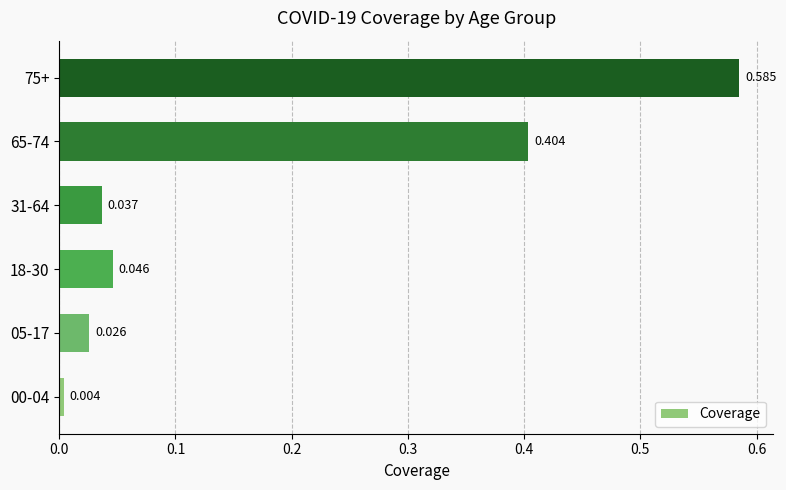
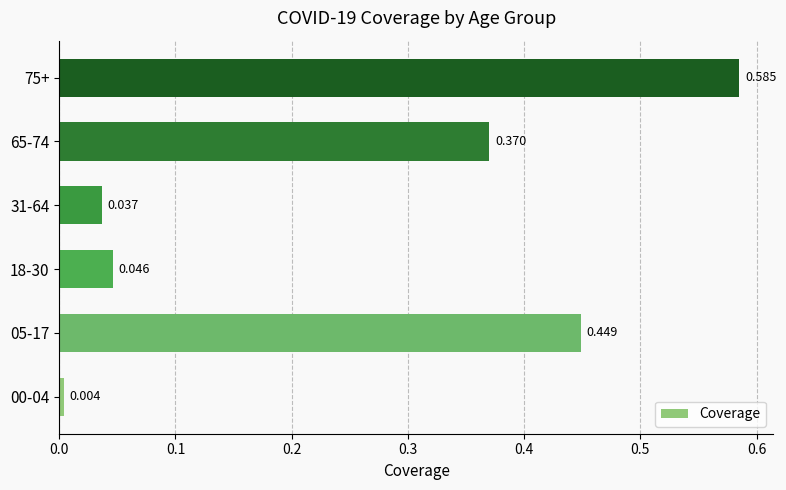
65-74: 0.404 -> 0.370
05-17: 0.026 -> 0.449
